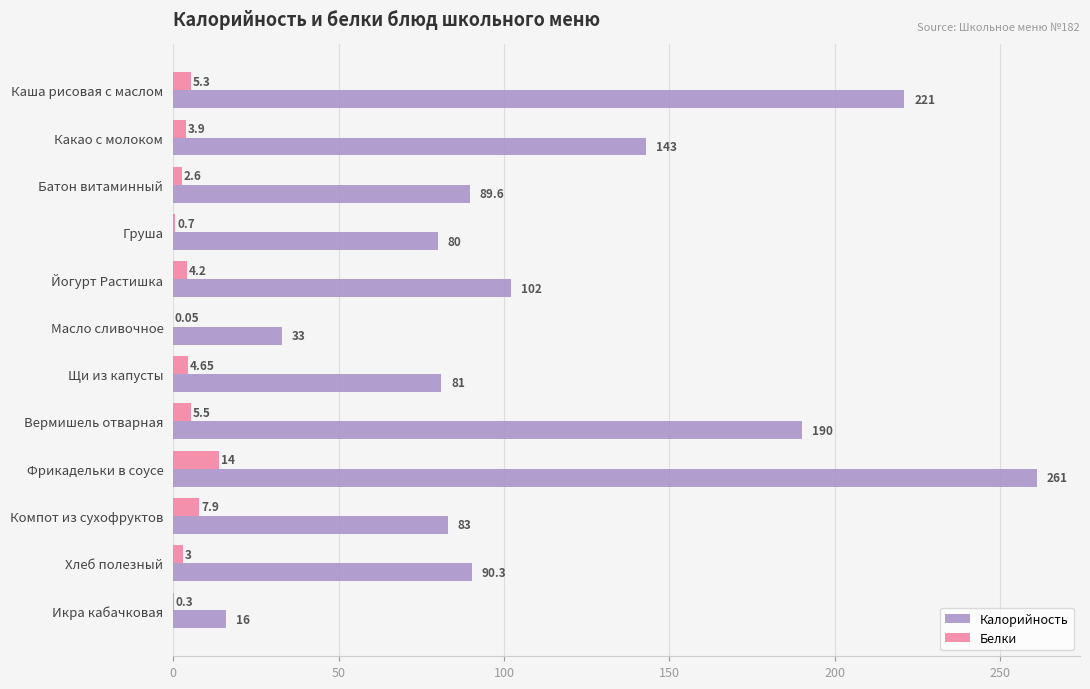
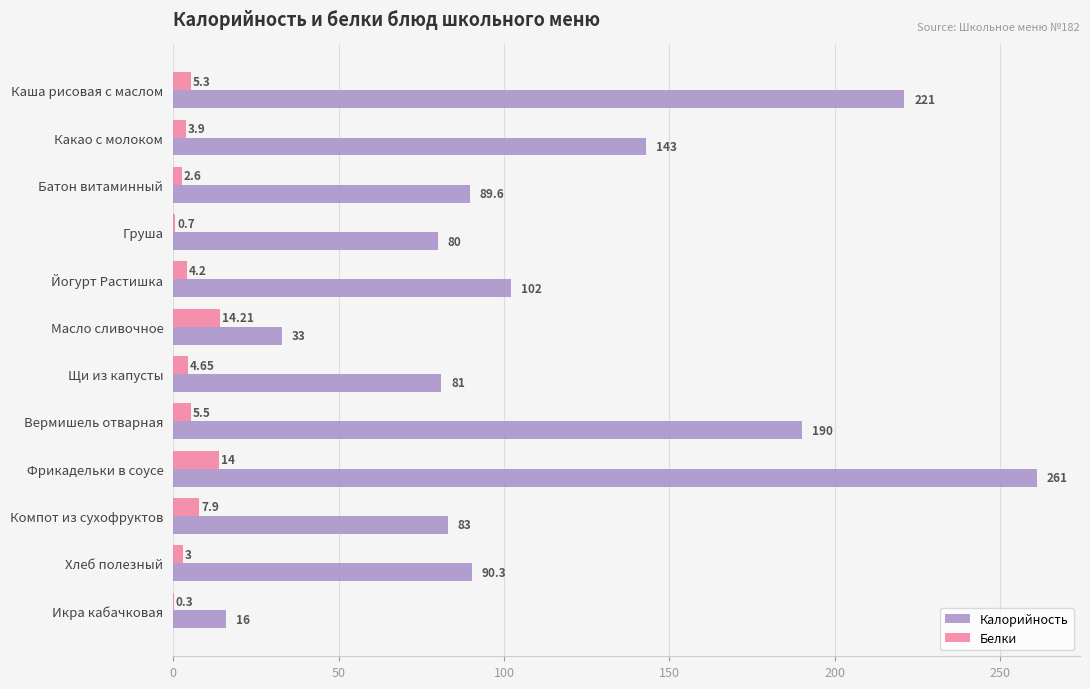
Белки, Масло сливочное: 0.05 -> 14.21
